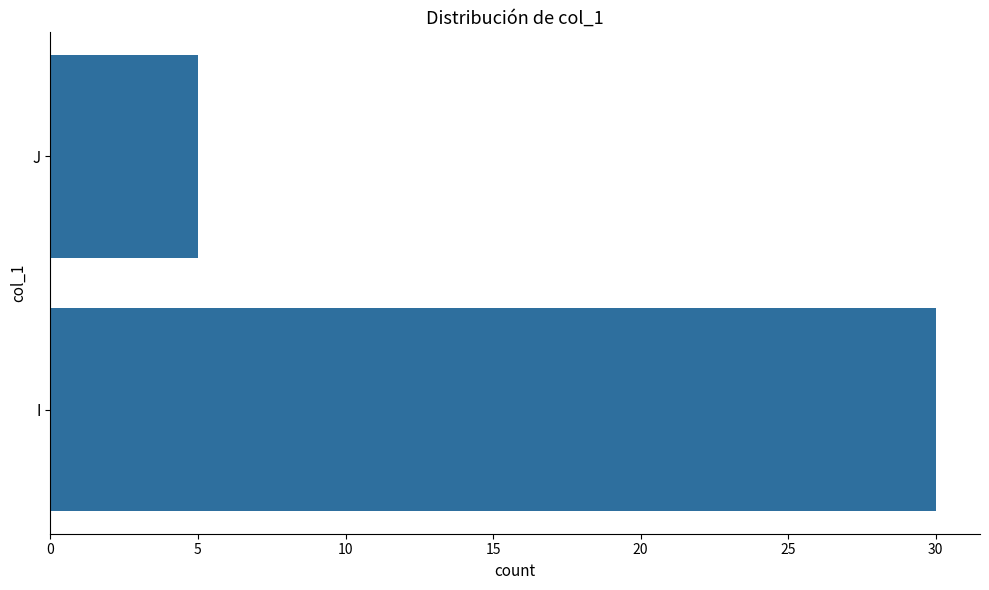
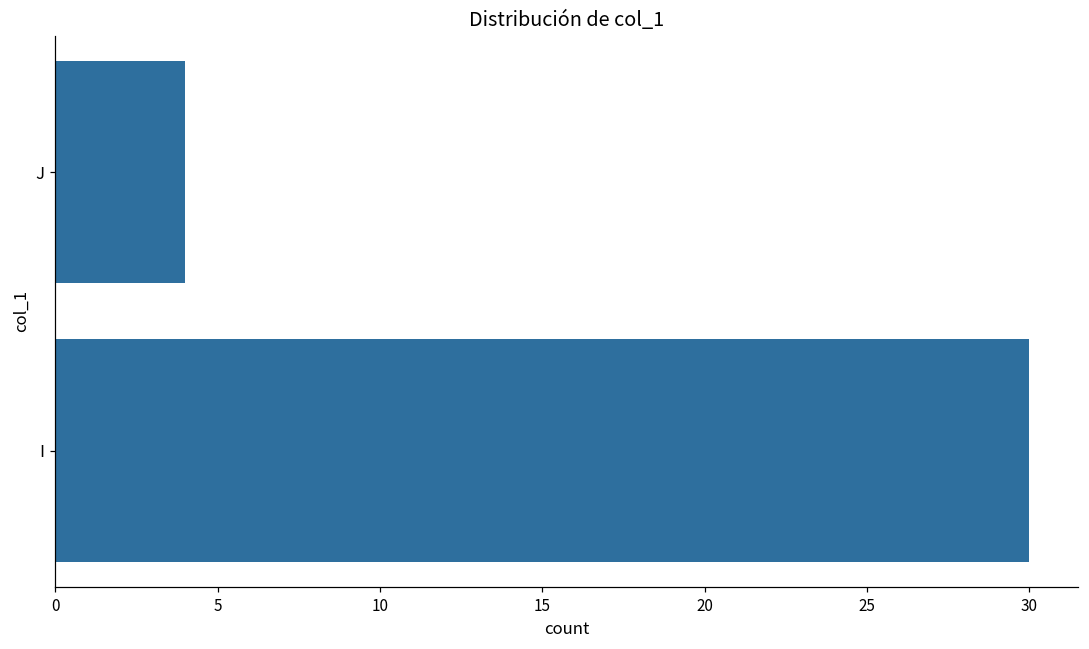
J: 5 -> 4
